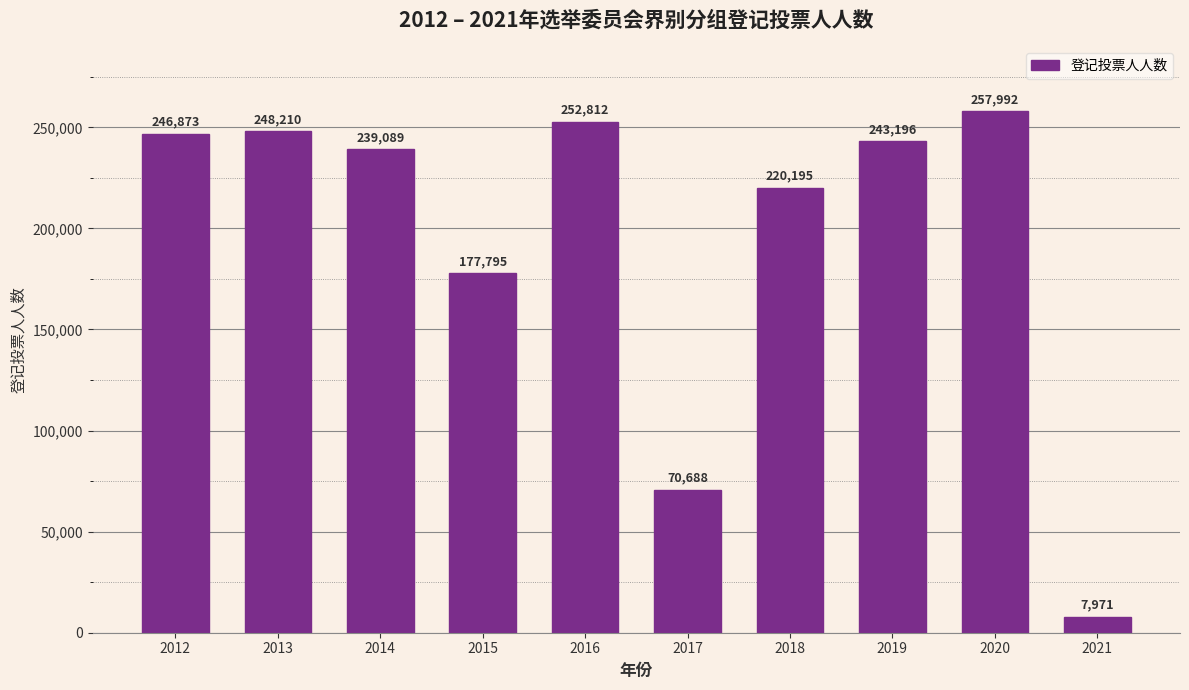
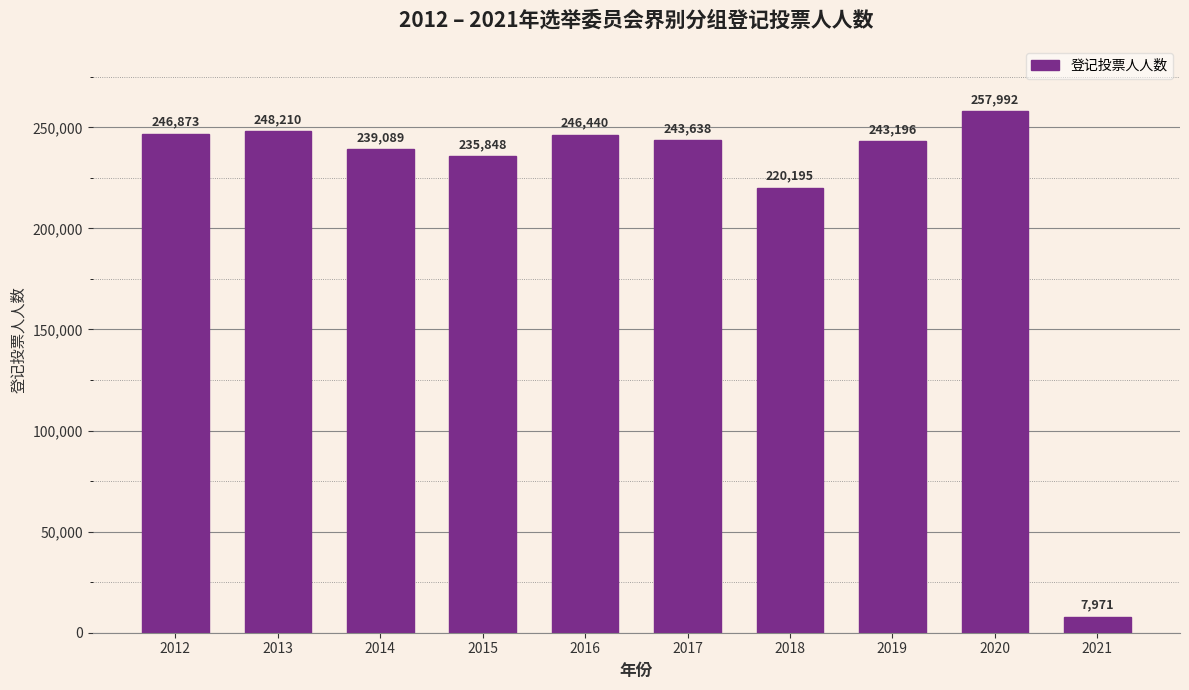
2015: 177,795 -> 235,848
2016: 252,812 -> 246,440
2017: 70,688 -> 243,638
